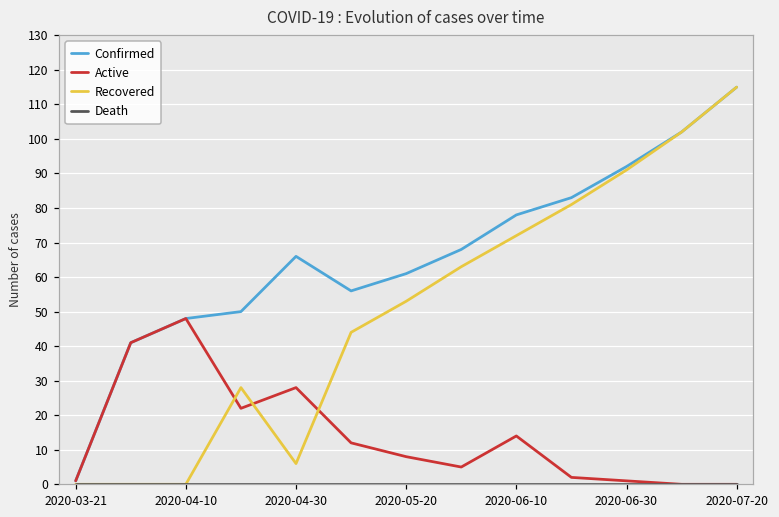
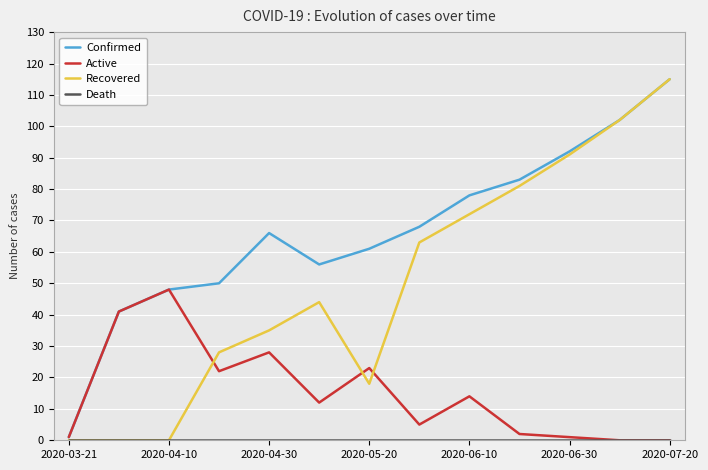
Recovered, 2020-04-30: 6 -> 35
Active, 2020-05-20: 8 -> 23
Recovered, 2020-05-20: 53 -> 18
